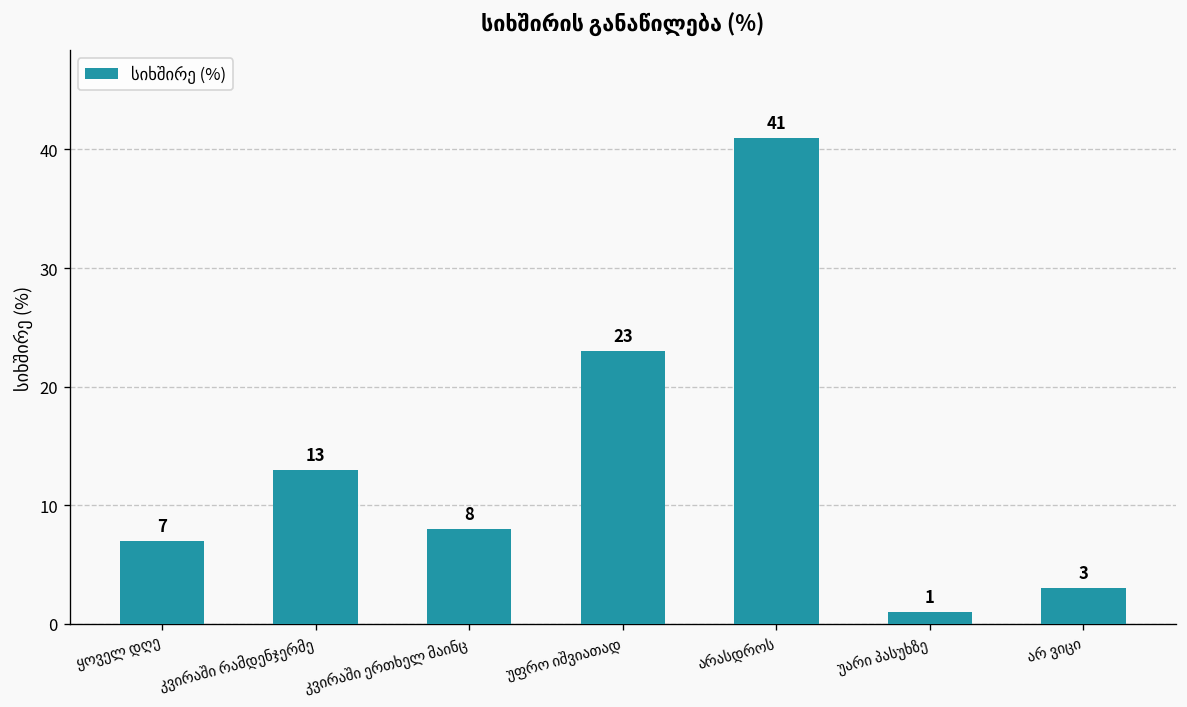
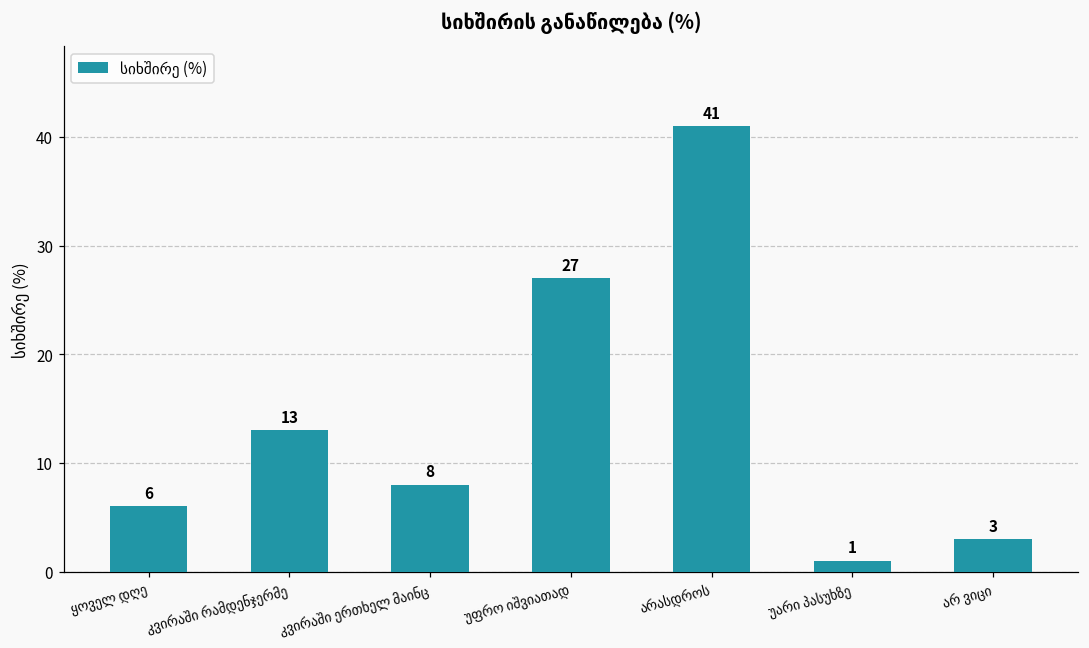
ყოველ დღე: 7 -> 6
უფრო იშვიათად: 23 -> 27
